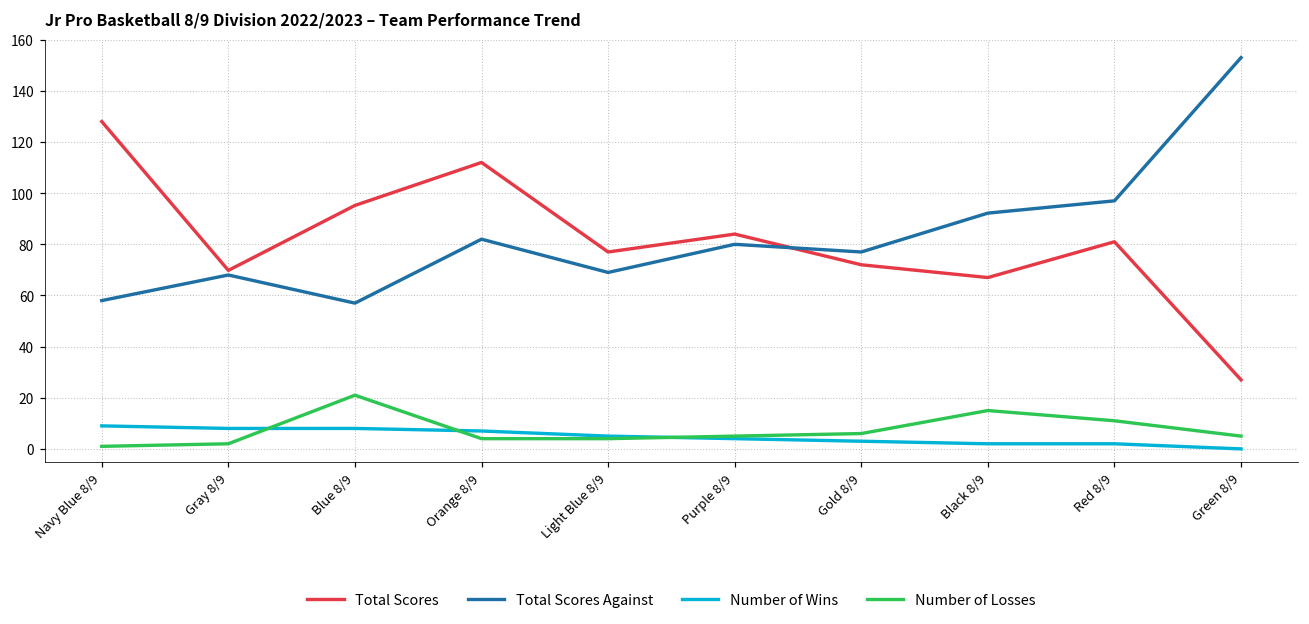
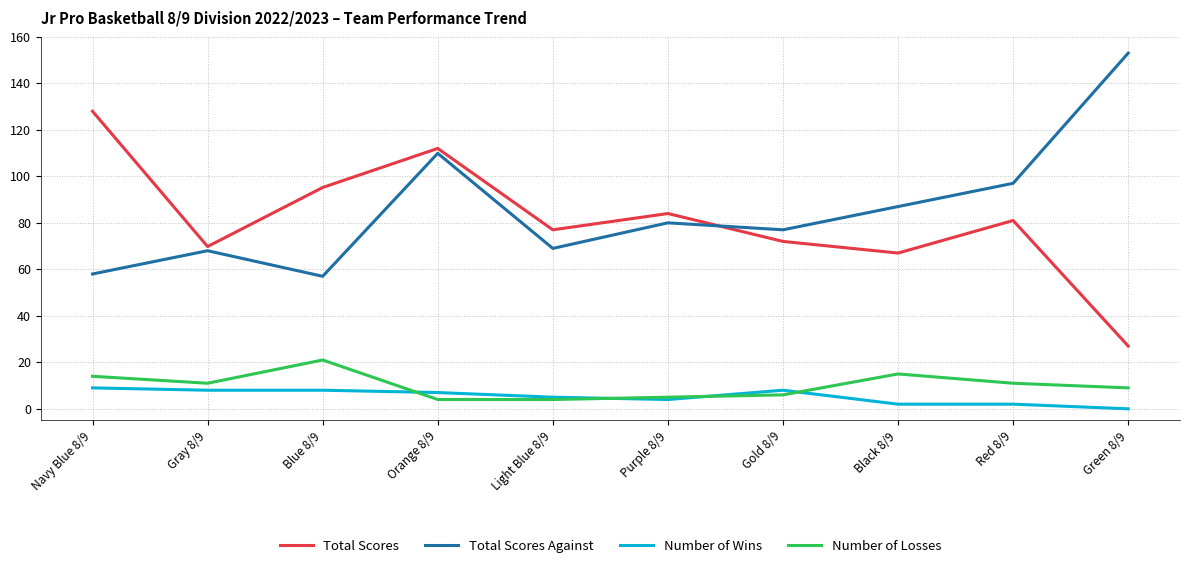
Number of Losses, Navy Blue 8/9: 1 -> 14
Number of Losses, Gray 8/9: 2 -> 11
Total Scores Against, Orange 8/9: 82 -> 110
Number of Wins, Gold 8/9: 3 -> 8
Total Scores Against, Black 8/9: 92 -> 87
Number of Losses, Green 8/9: 5 -> 9
